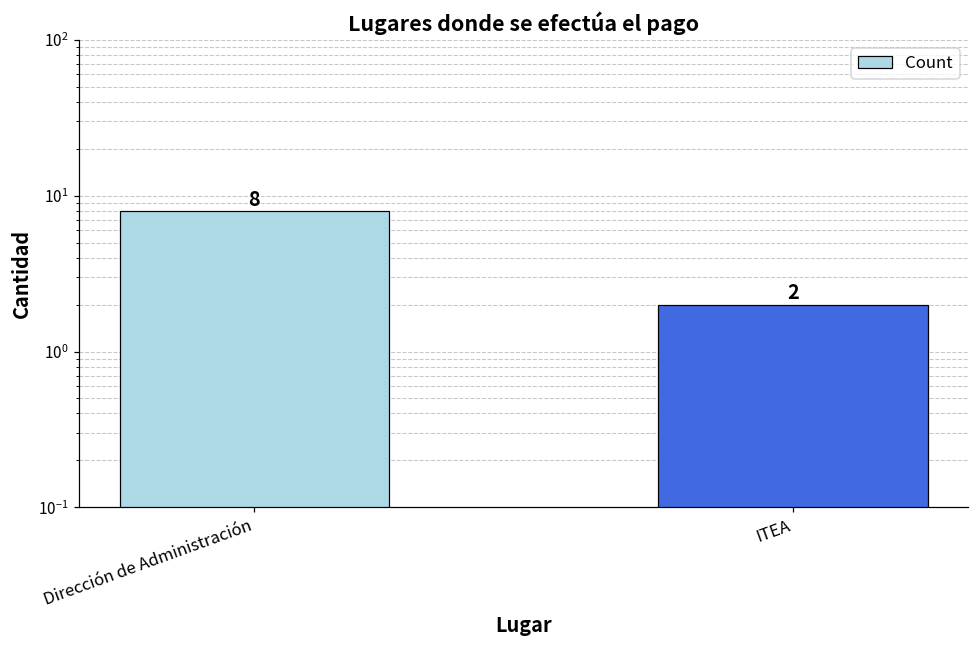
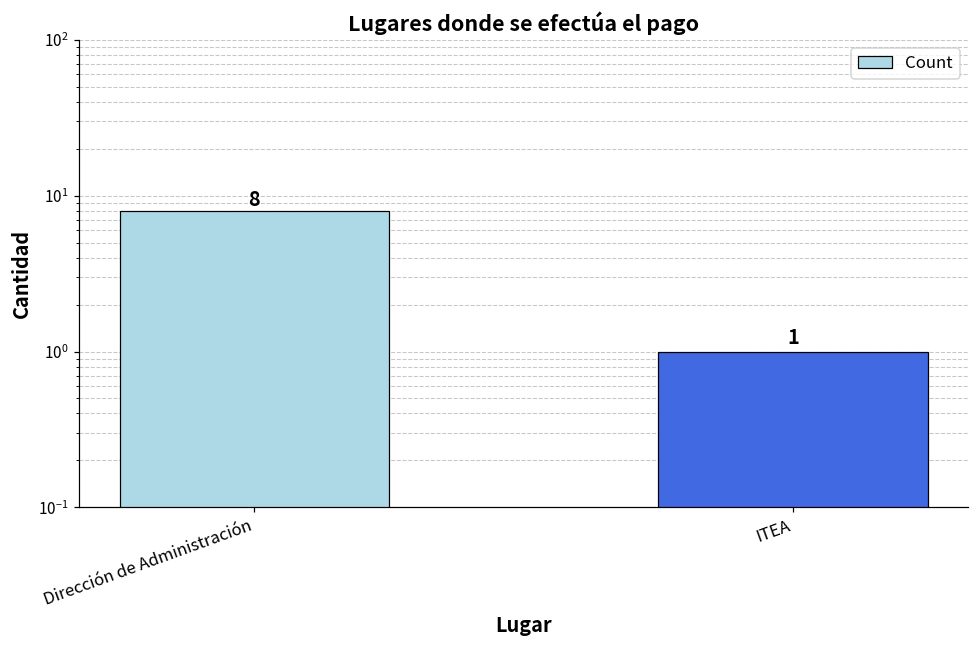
ITEA: 2 -> 1
